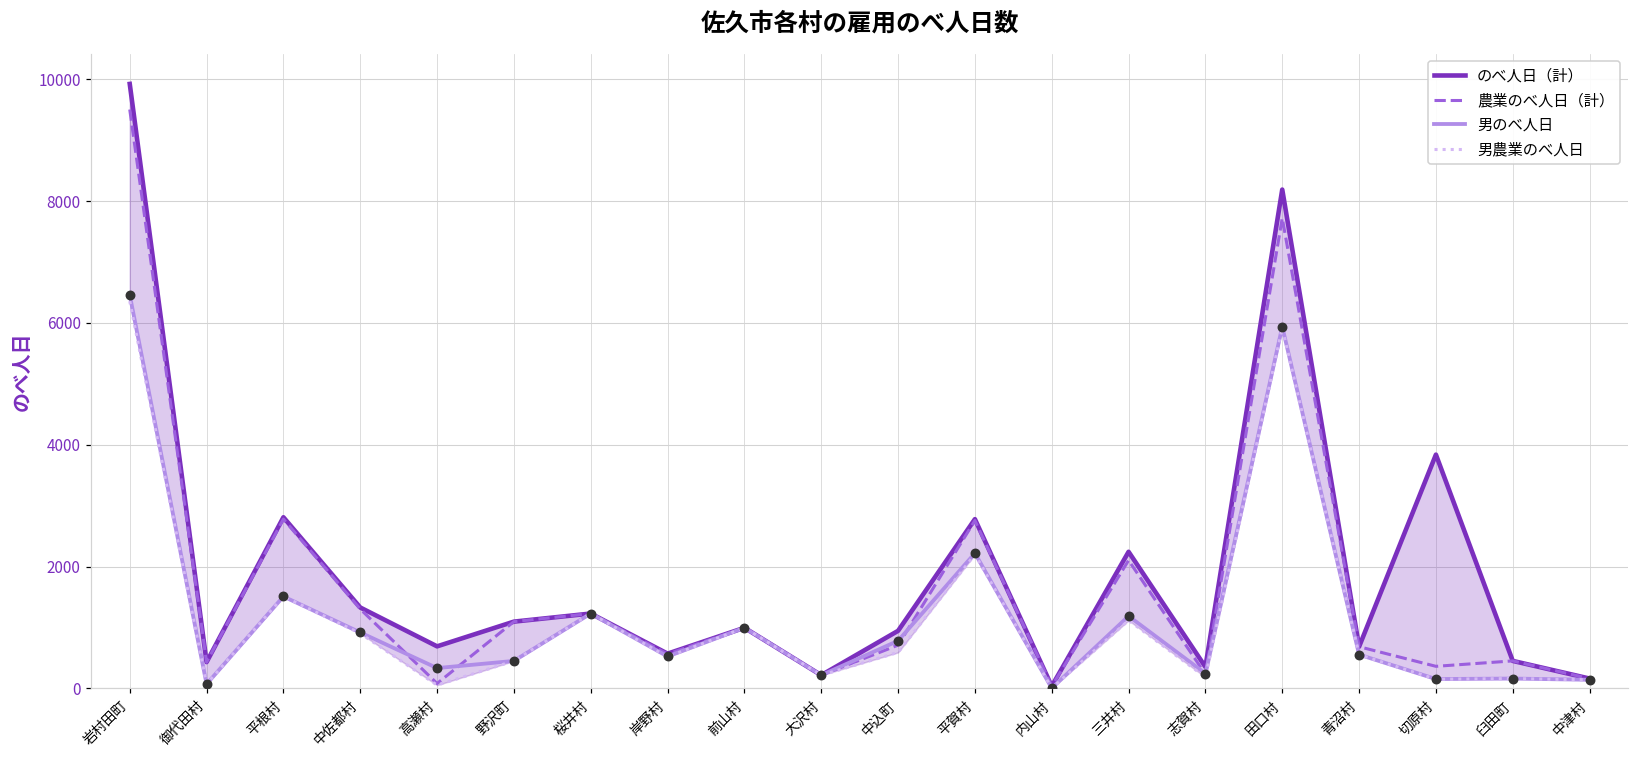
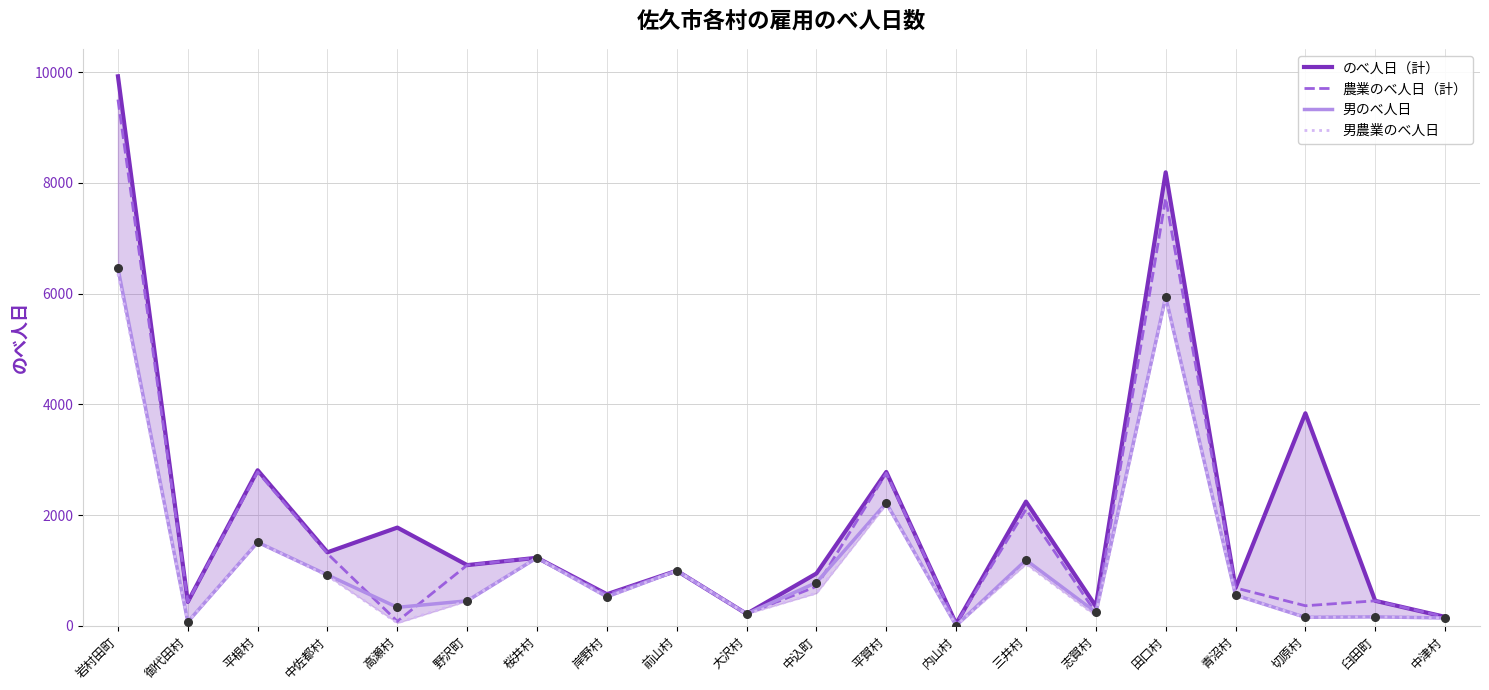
のべ人日（計）, 高瀬村: 700 -> 1800
